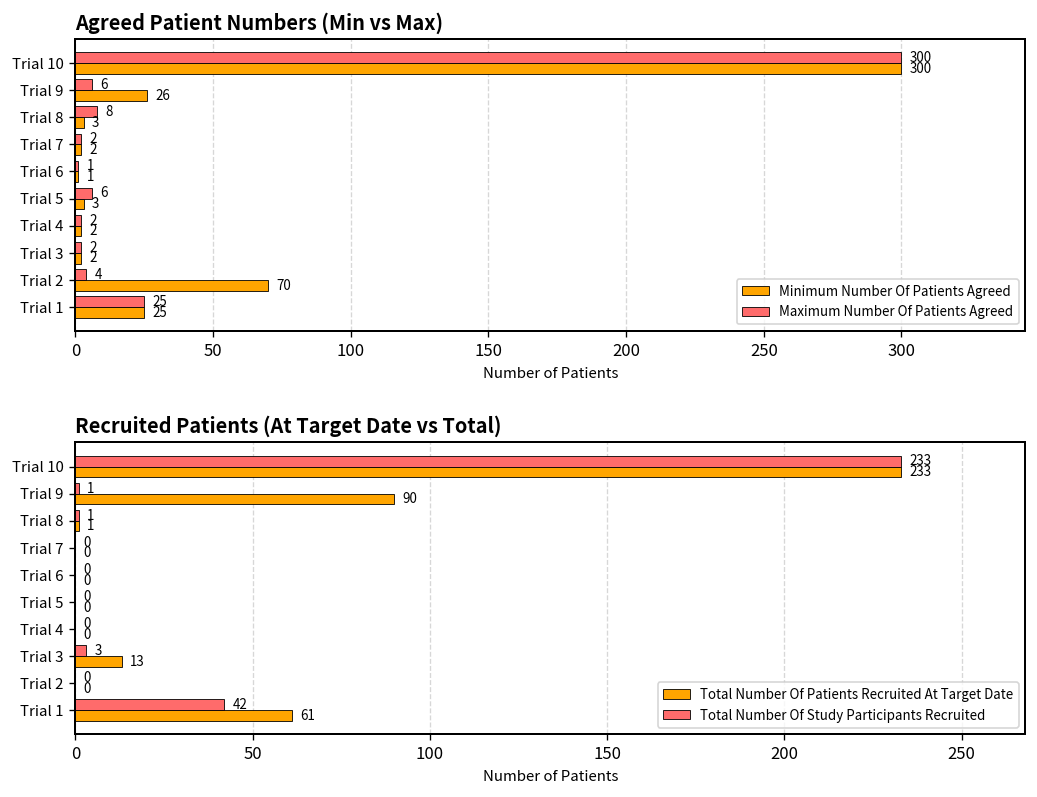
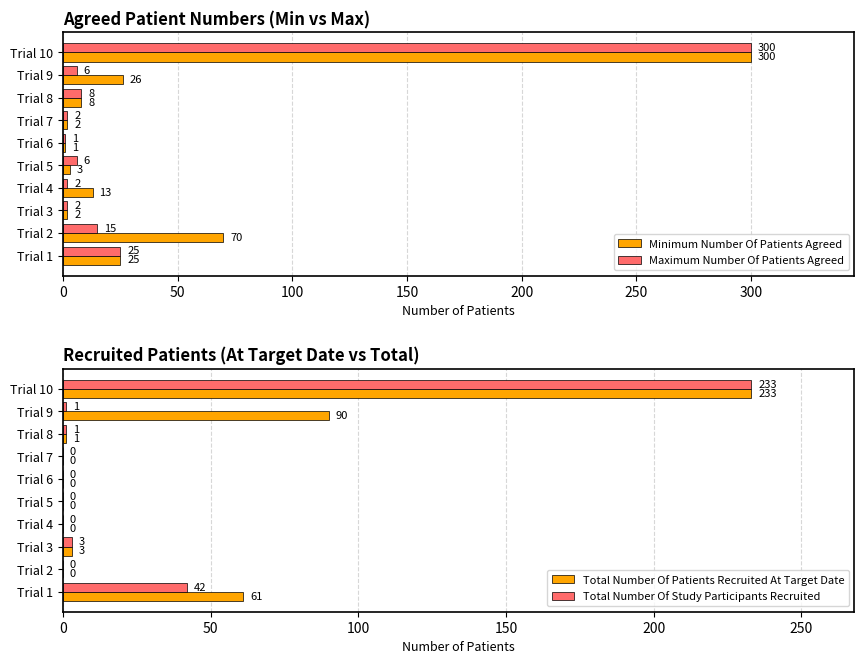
Agreed Patient Numbers (Min vs Max), Minimum Number Of Patients Agreed, Trial 8: 3 -> 8
Agreed Patient Numbers (Min vs Max), Minimum Number Of Patients Agreed, Trial 4: 2 -> 13
Agreed Patient Numbers (Min vs Max), Maximum Number Of Patients Agreed, Trial 2: 4 -> 15
Recruited Patients (At Target Date vs Total), Total Number Of Patients Recruited At Target Date, Trial 3: 13 -> 3
